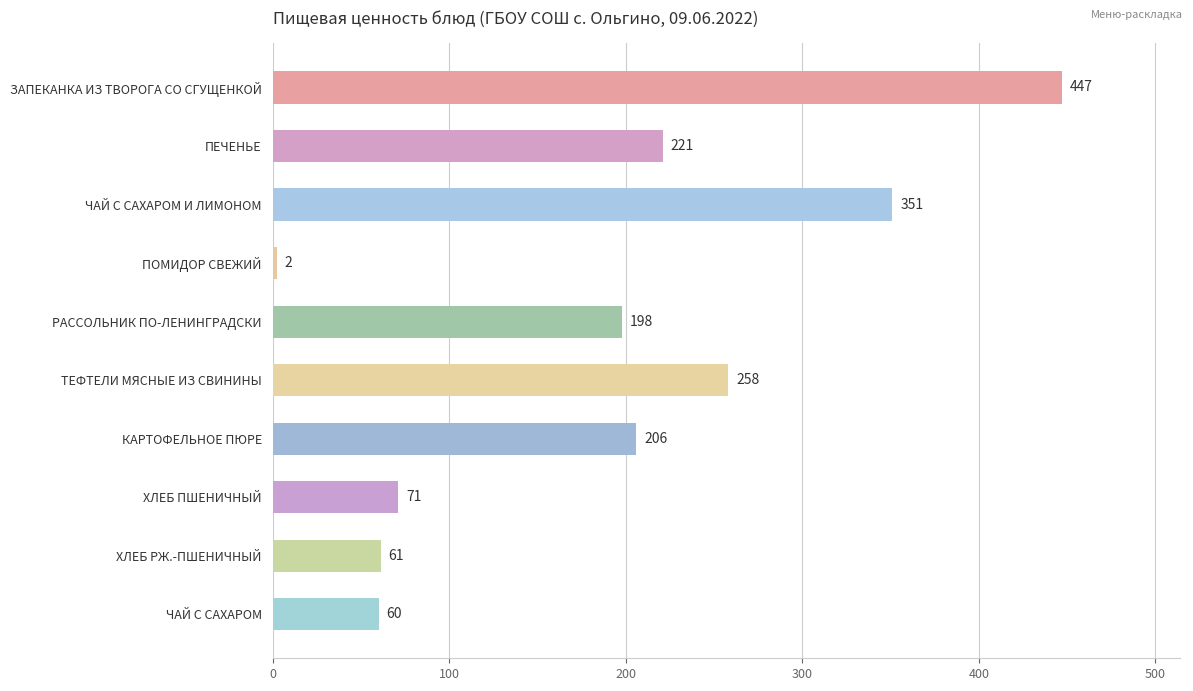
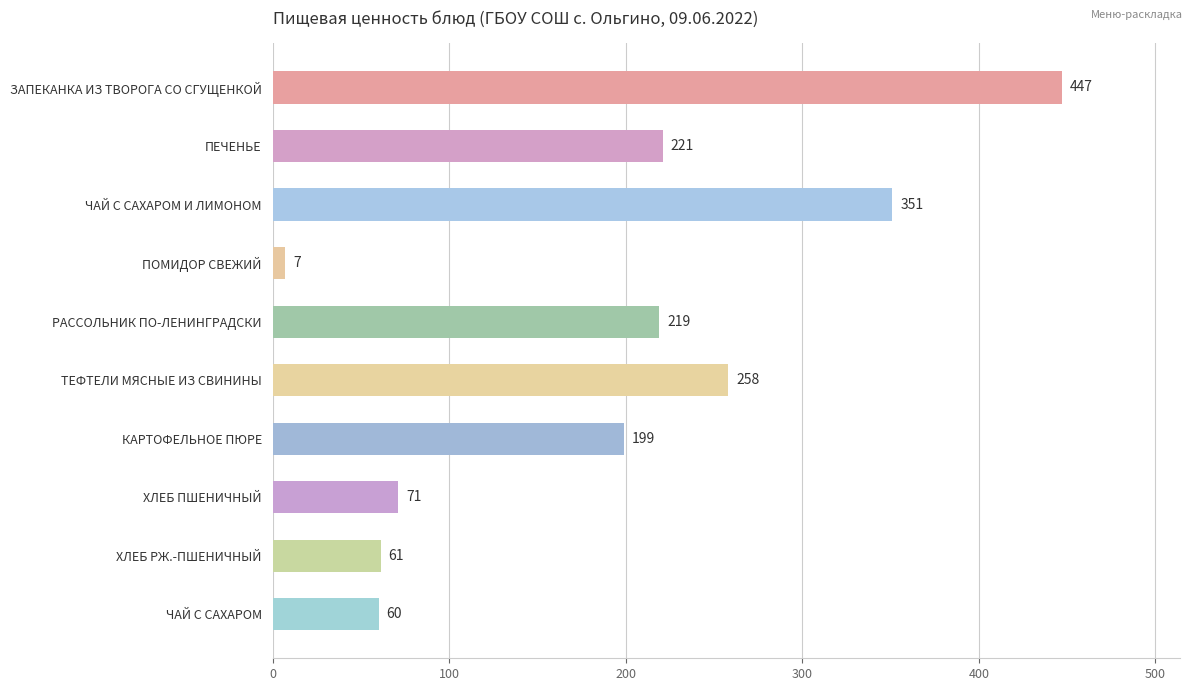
ПОМИДОР СВЕЖИЙ: 2 -> 7
РАССОЛЬНИК ПО-ЛЕНИНГРАДСКИ: 198 -> 219
КАРТОФЕЛЬНОЕ ПЮРЕ: 206 -> 199
